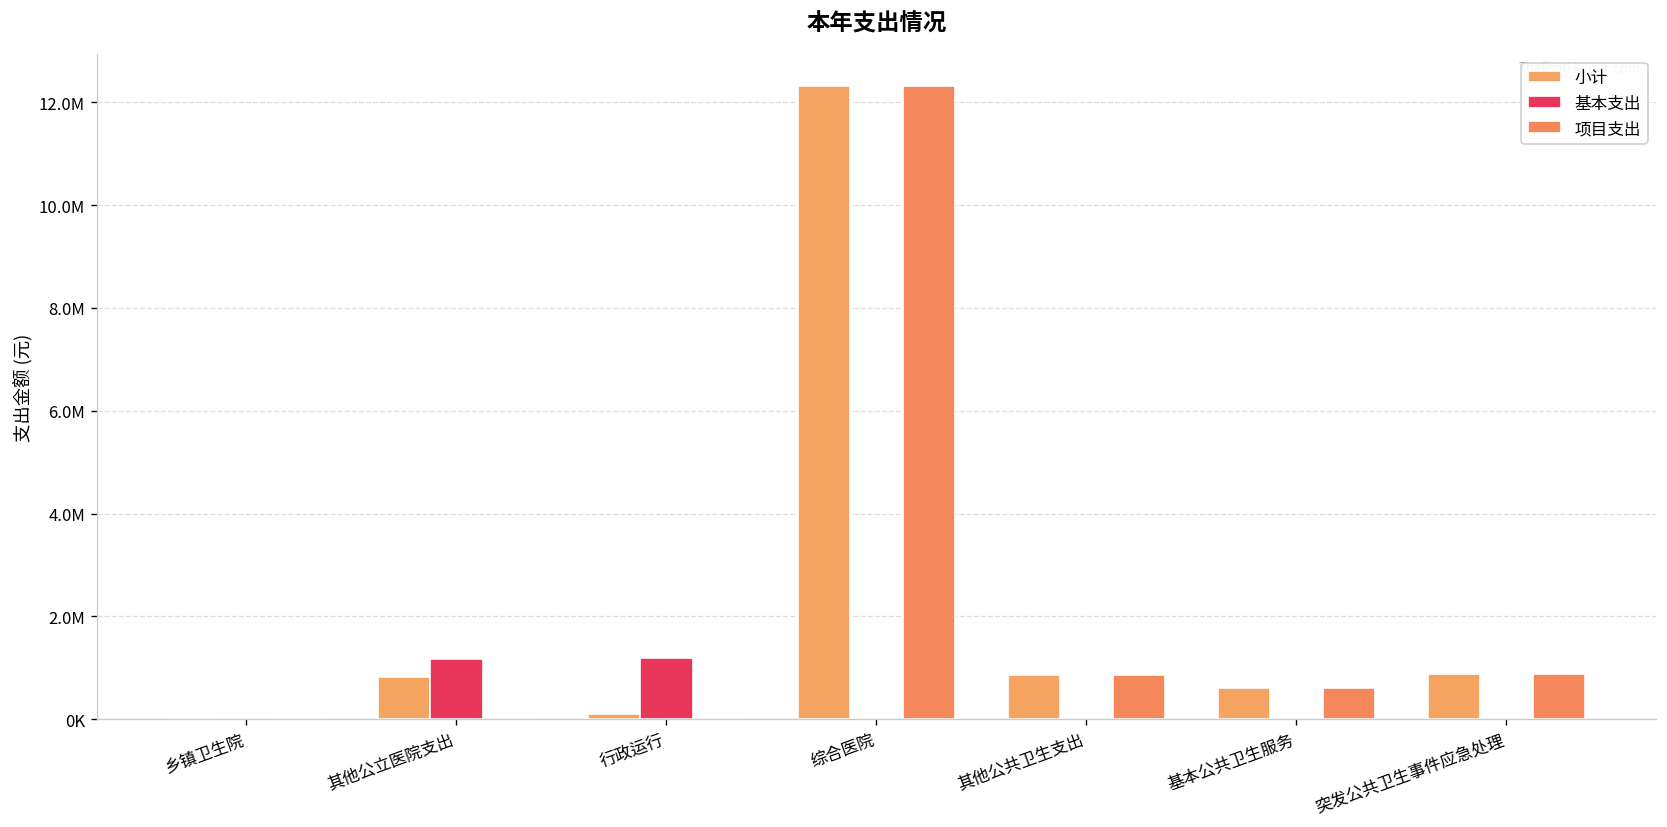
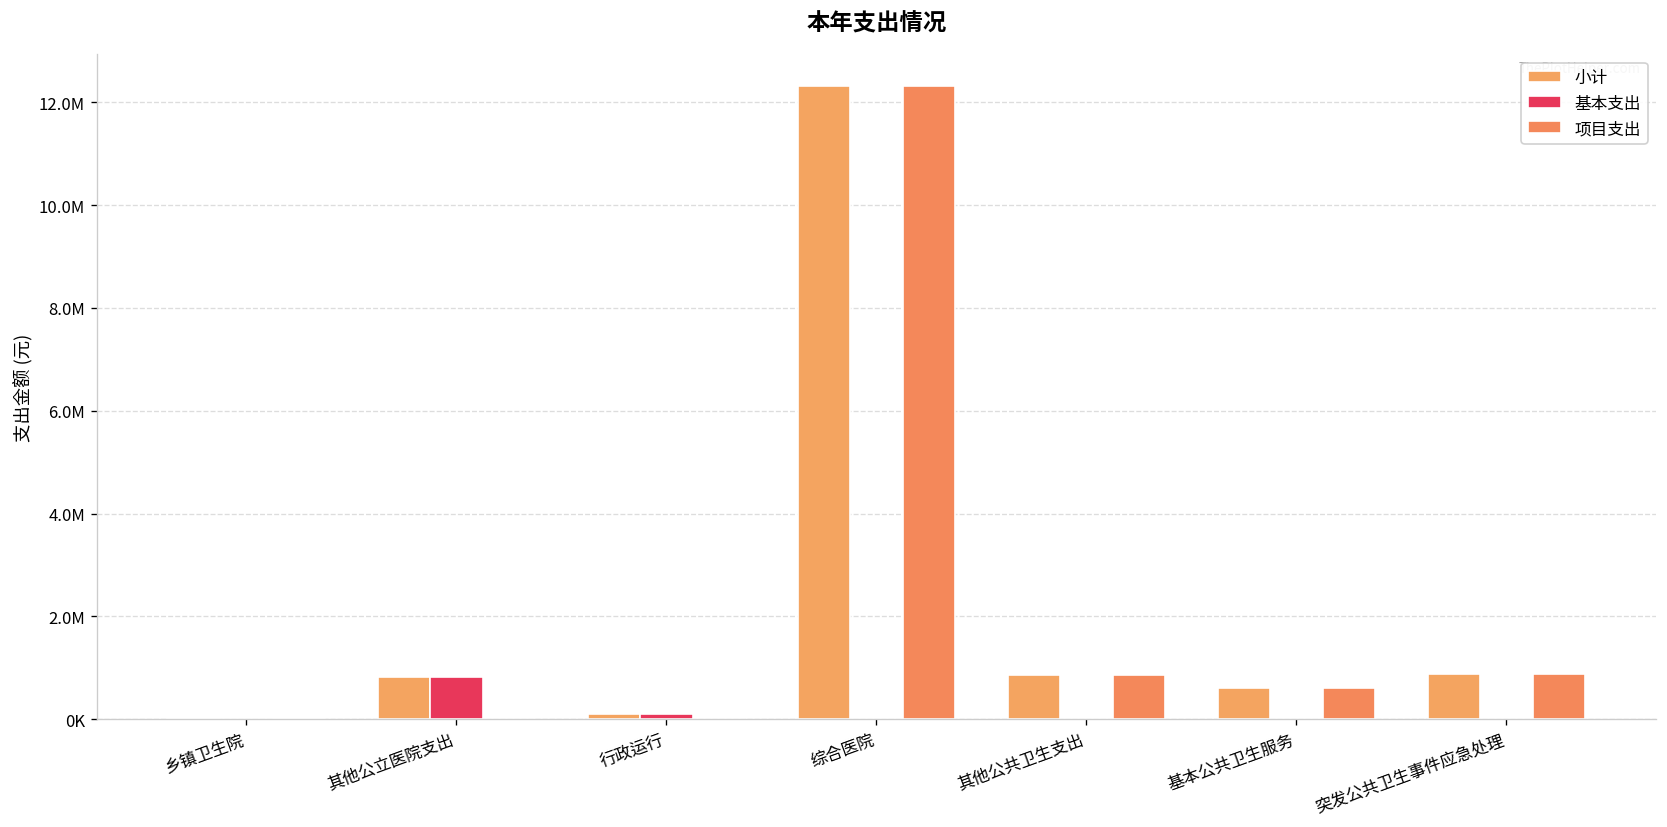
基本支出, 其他公立医院支出: 1200000 -> 800000
基本支出, 行政运行: 1200000 -> 100000
